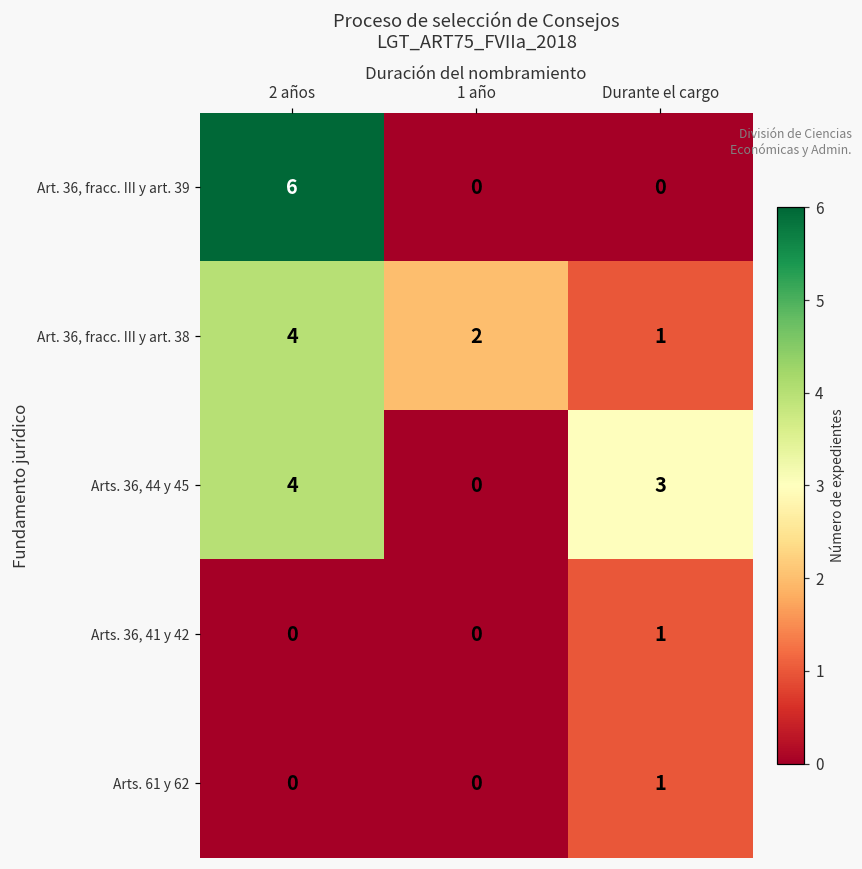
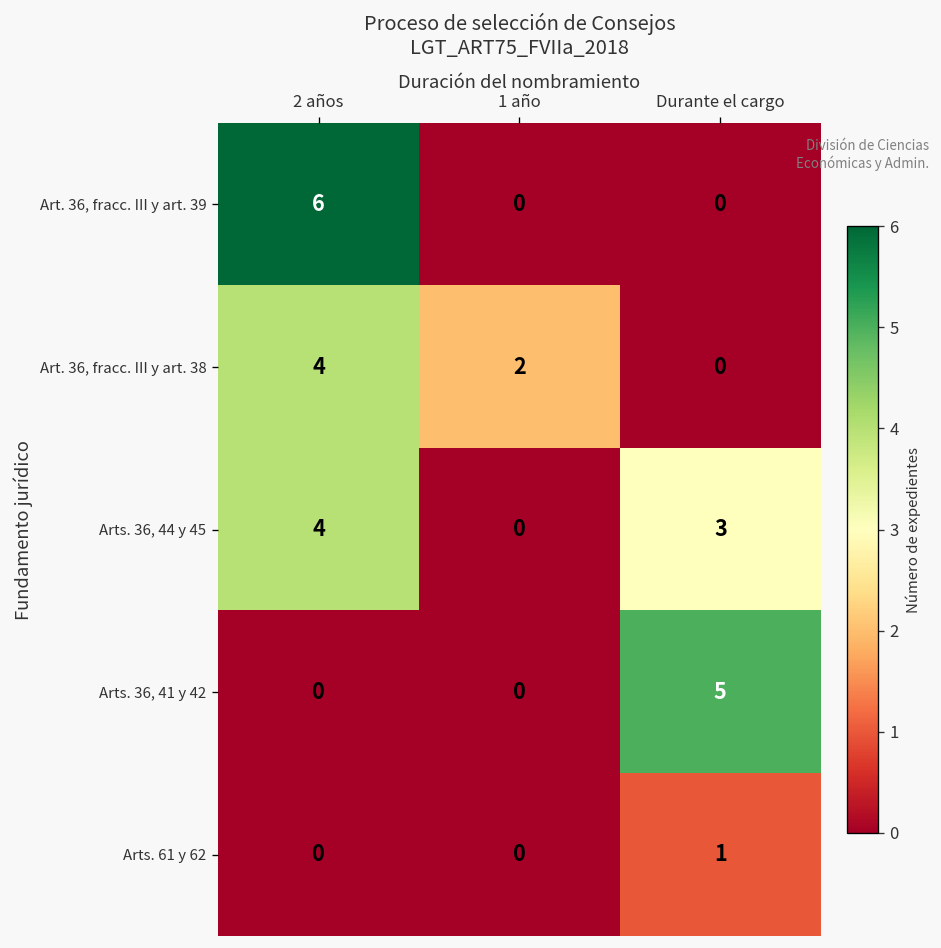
Art. 36, fracc. III y art. 38, Durante el cargo: 1 -> 0
Arts. 36, 41 y 42, Durante el cargo: 1 -> 5
